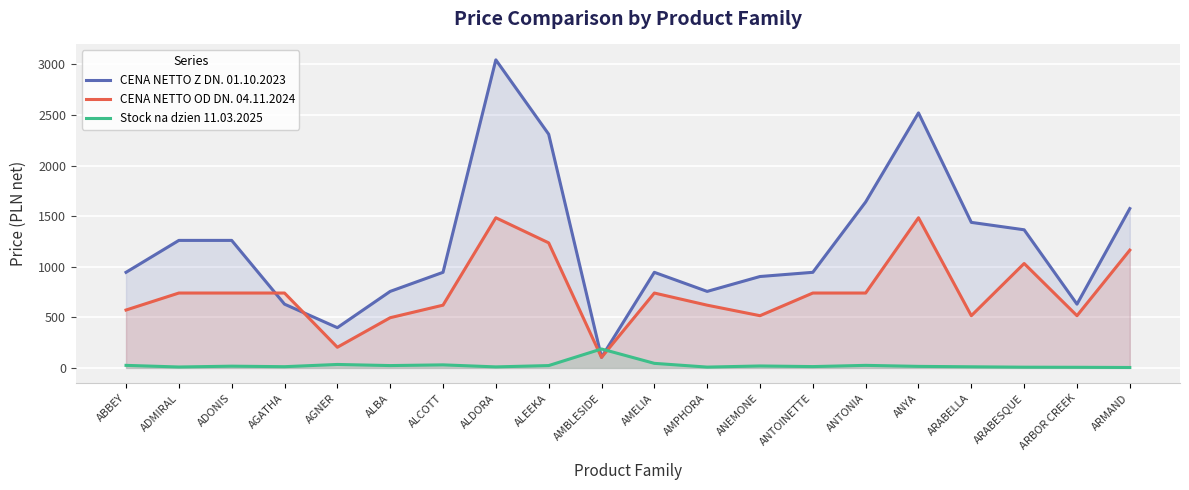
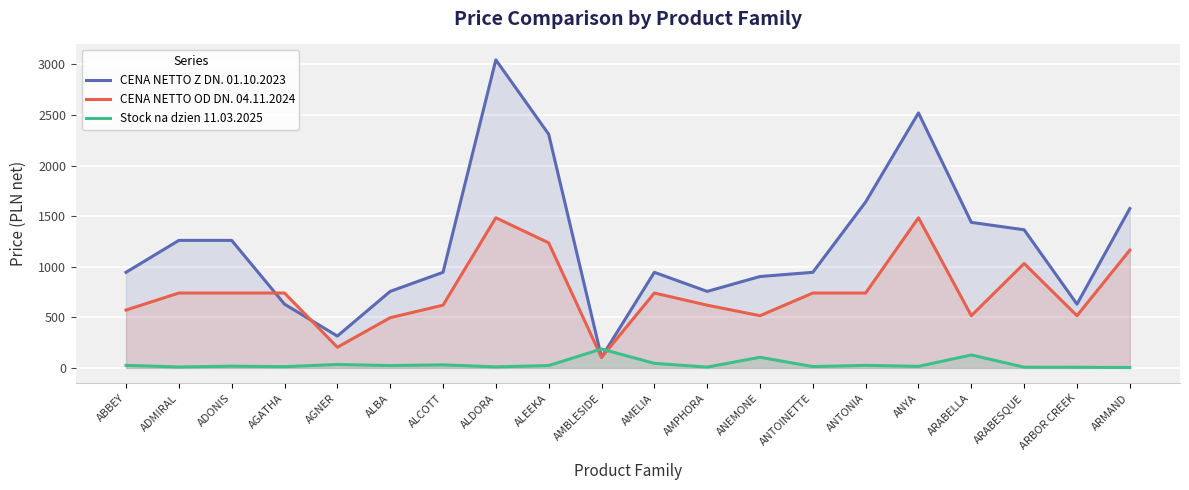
CENA NETTO Z DN. 01.10.2023, AGNER: 400 -> 310
Stock na dzien 11.03.2025, ANEMONE: 20 -> 110
Stock na dzien 11.03.2025, ARABELLA: 10 -> 130
